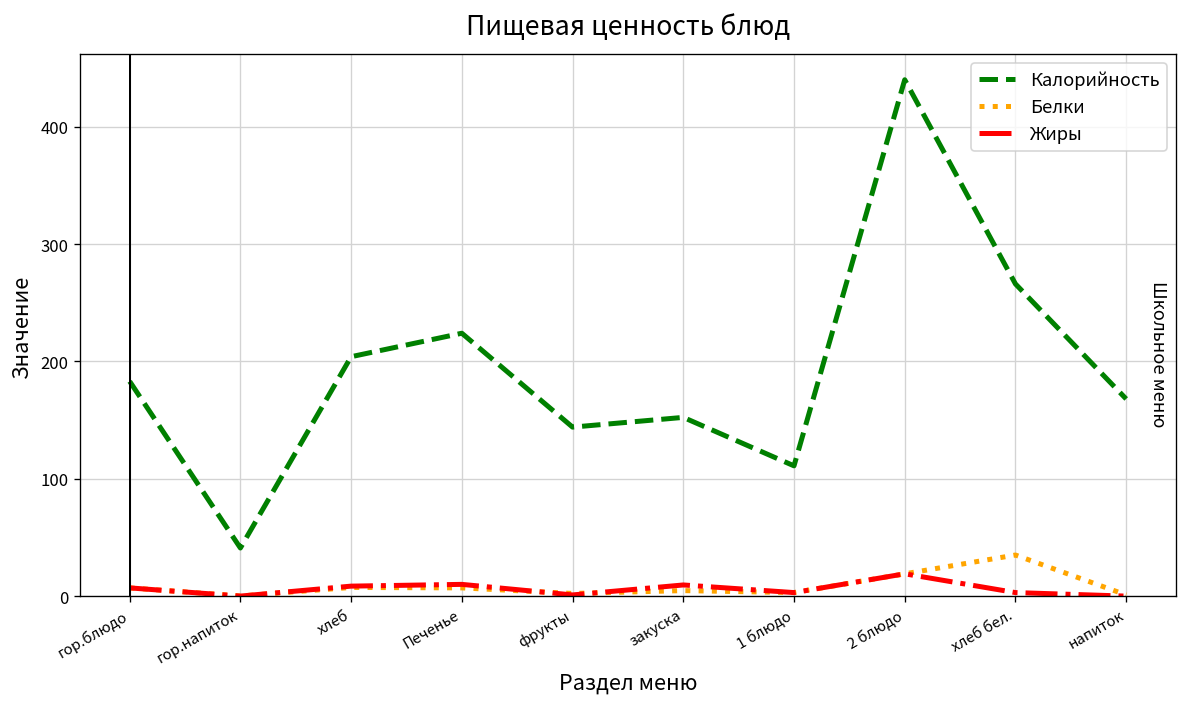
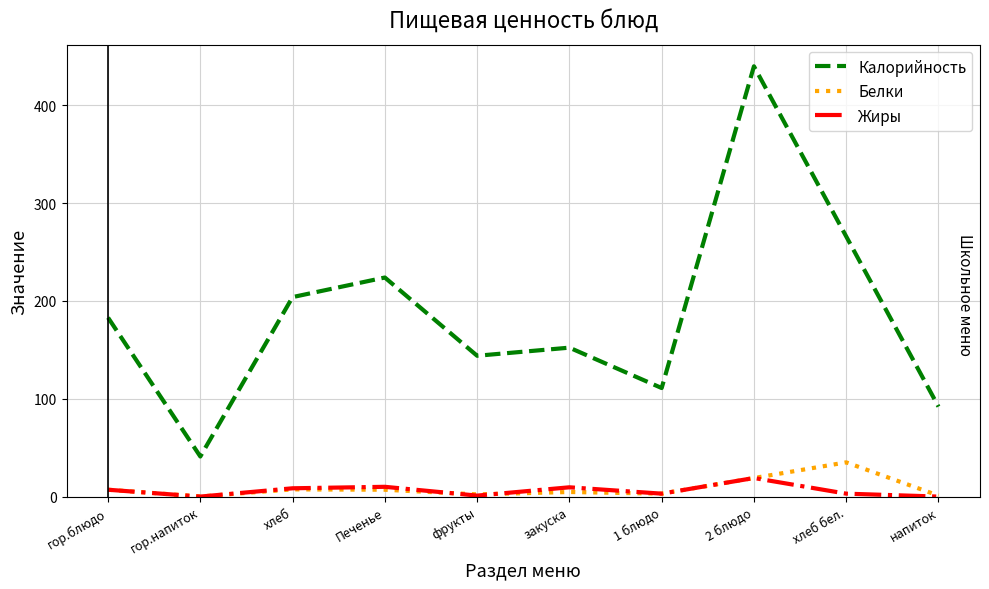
Калорийность, напиток: 170 -> 90
